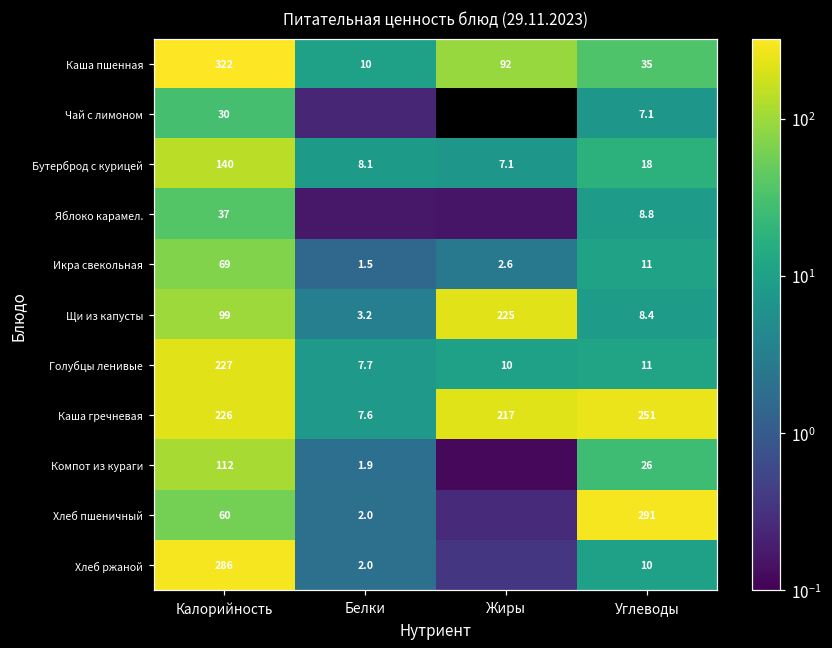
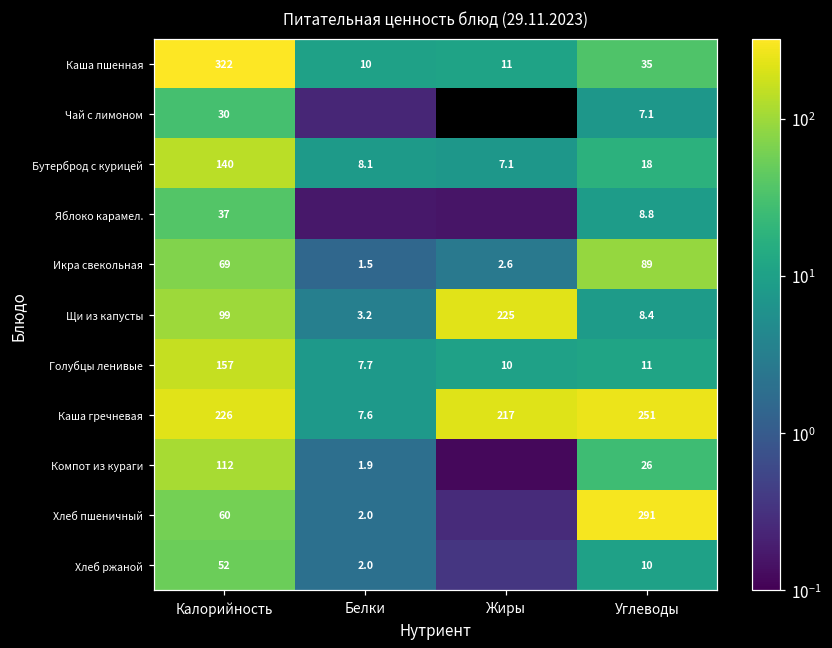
Каша пшенная, Жиры: 92 -> 11
Икра свекольная, Углеводы: 11 -> 89
Голубцы ленивые, Калорийность: 227 -> 157
Хлеб ржаной, Калорийность: 286 -> 52
